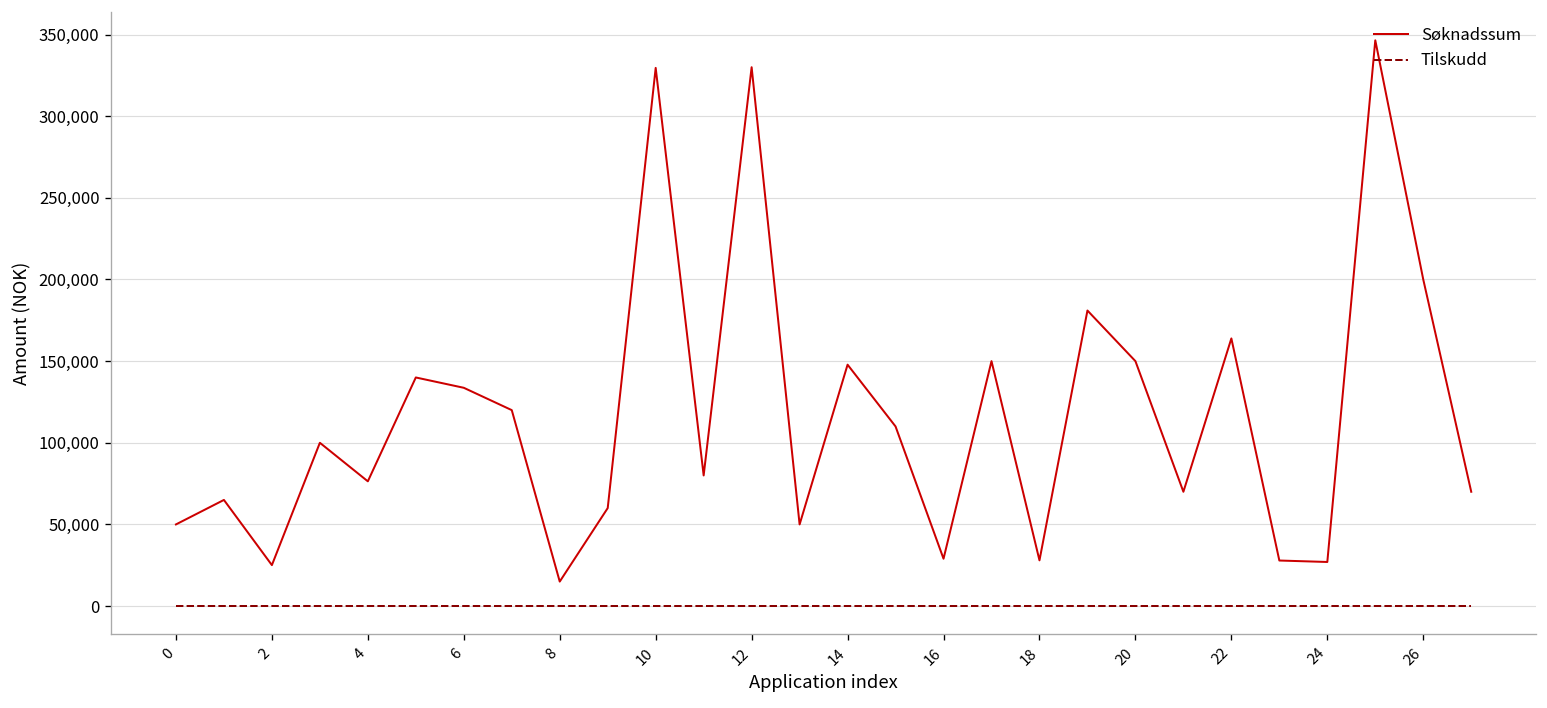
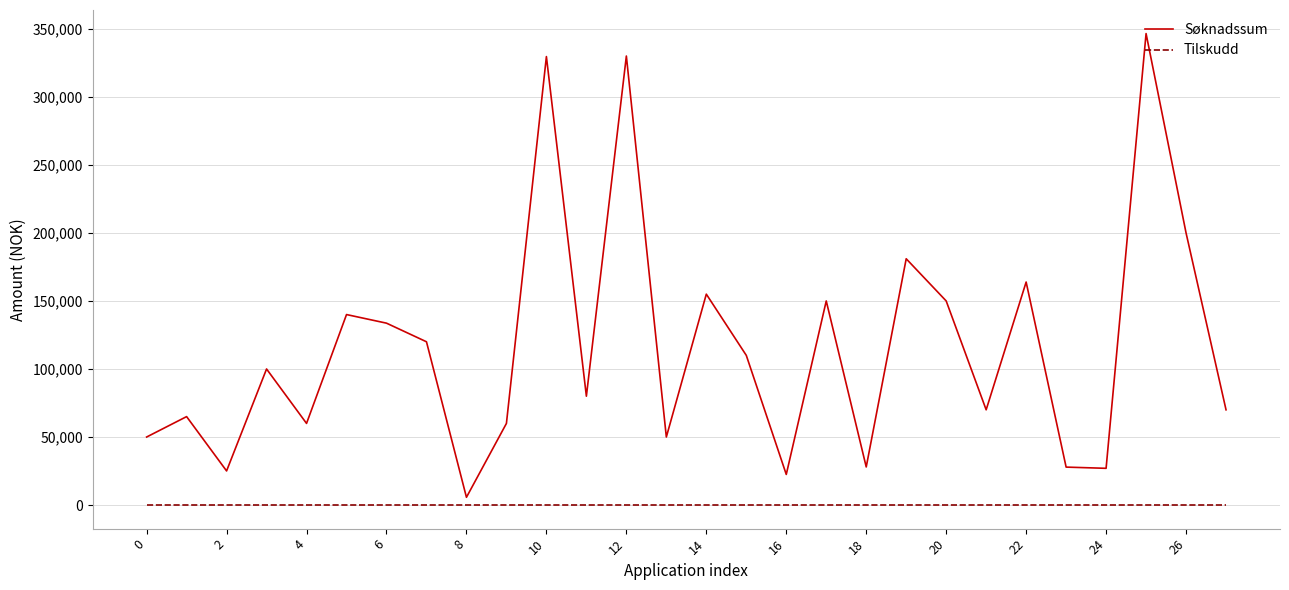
Søknadssum, 4: 76,000 -> 60,000
Søknadssum, 8: 15,000 -> 6,000
Søknadssum, 14: 148,000 -> 155,000
Søknadssum, 16: 29,000 -> 23,000
